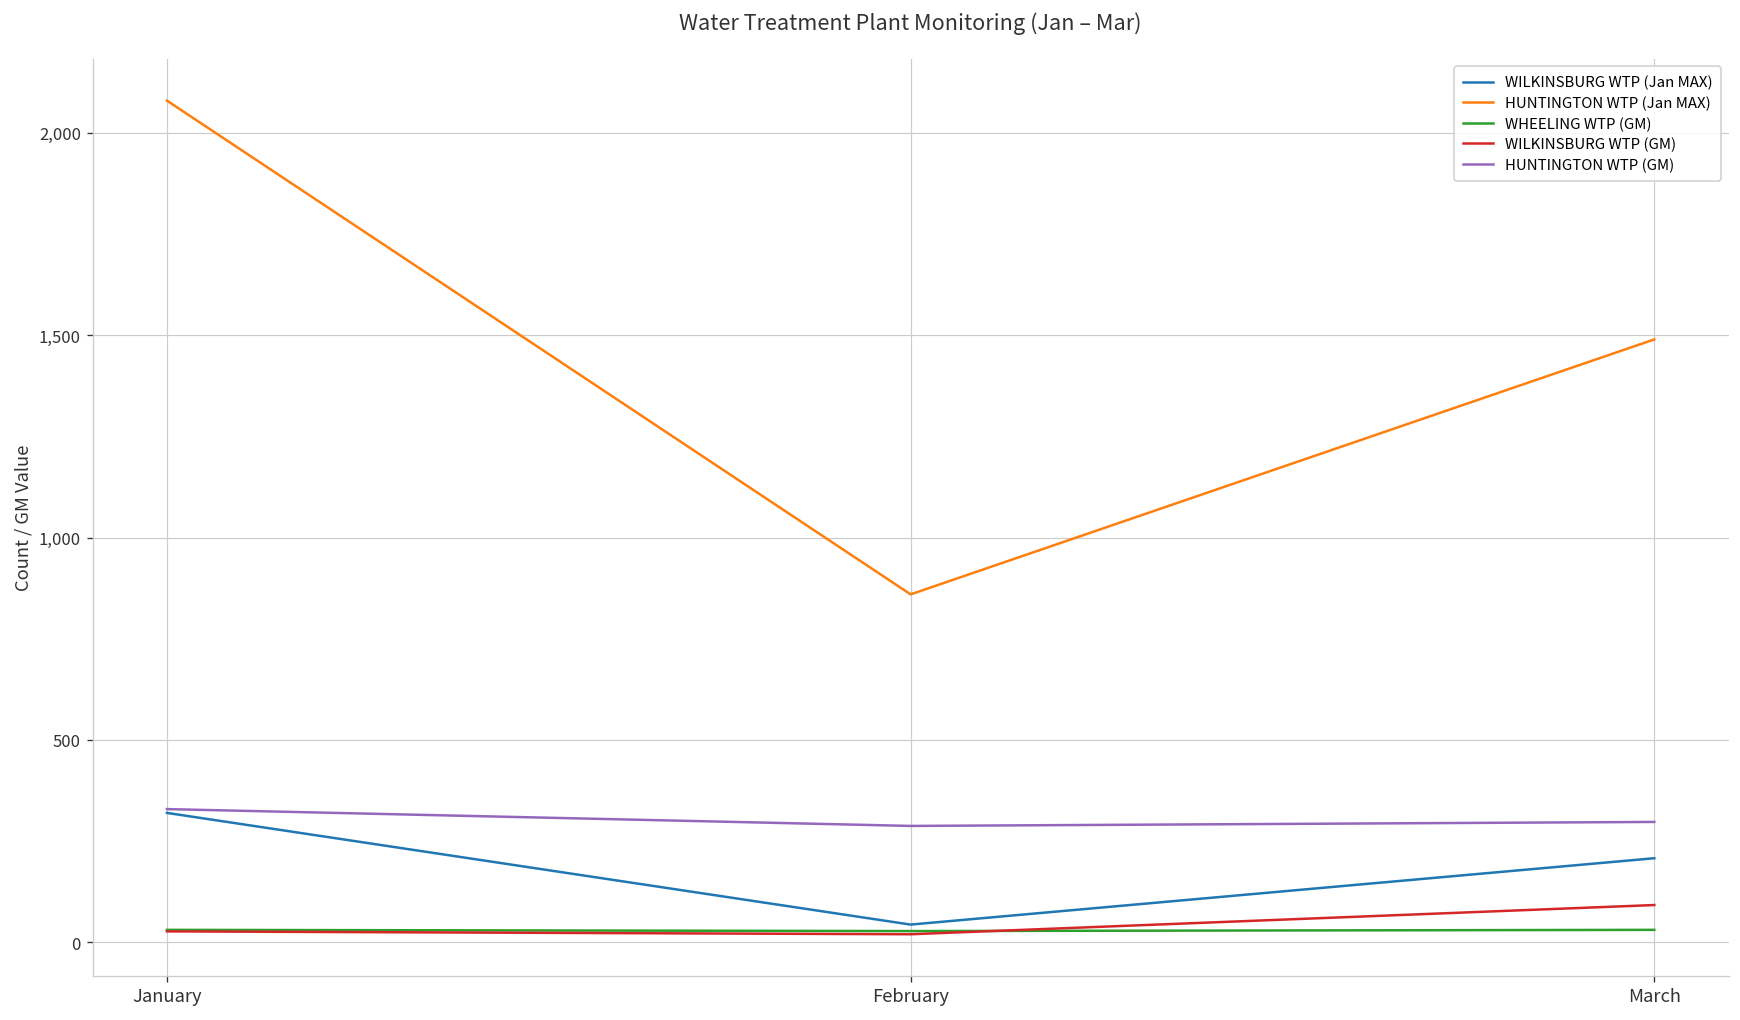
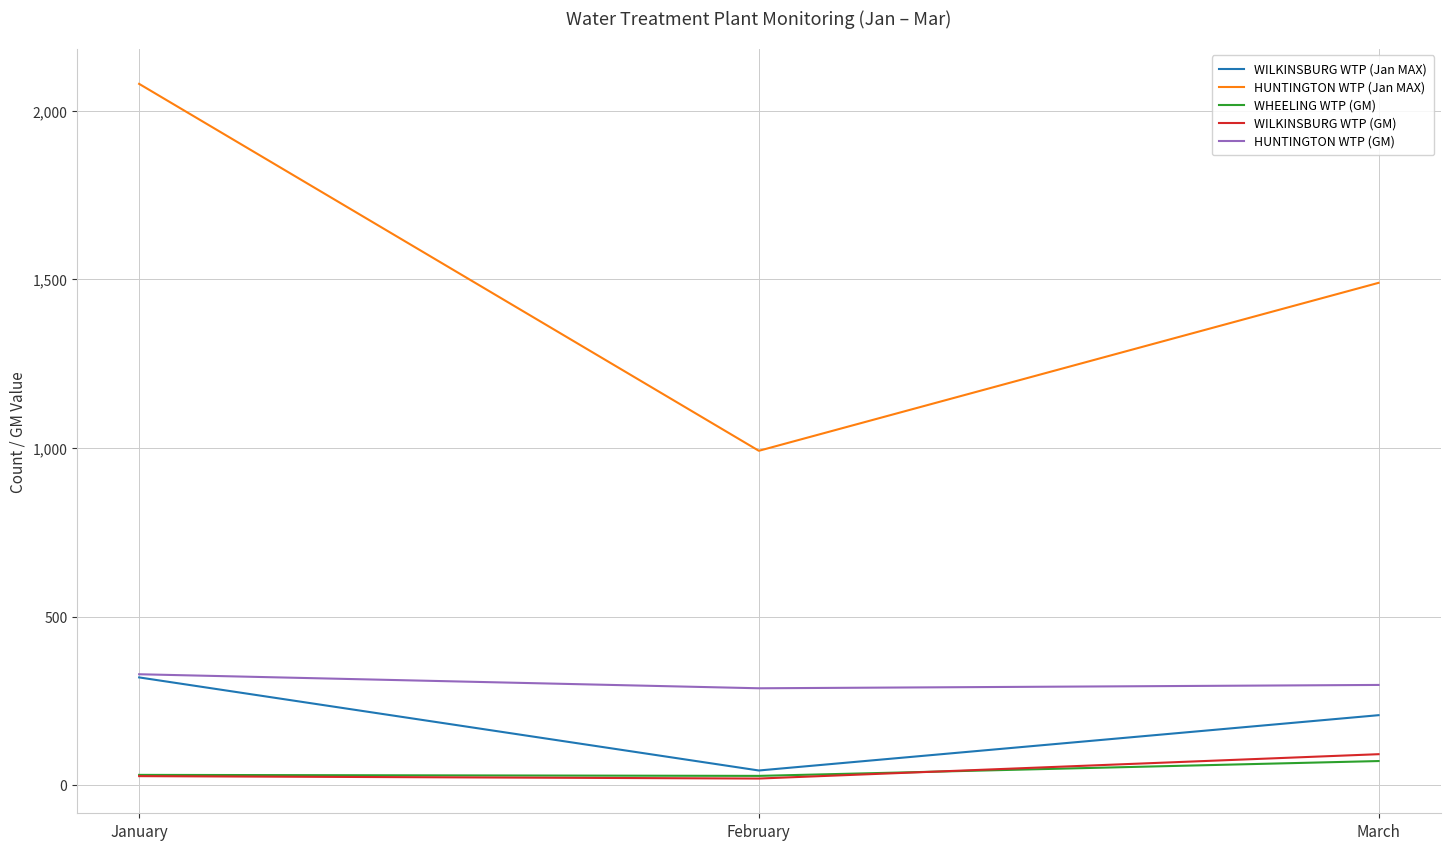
HUNTINGTON WTP (Jan MAX), February: 860 -> 990
WHEELING WTP (GM), March: 30 -> 70
